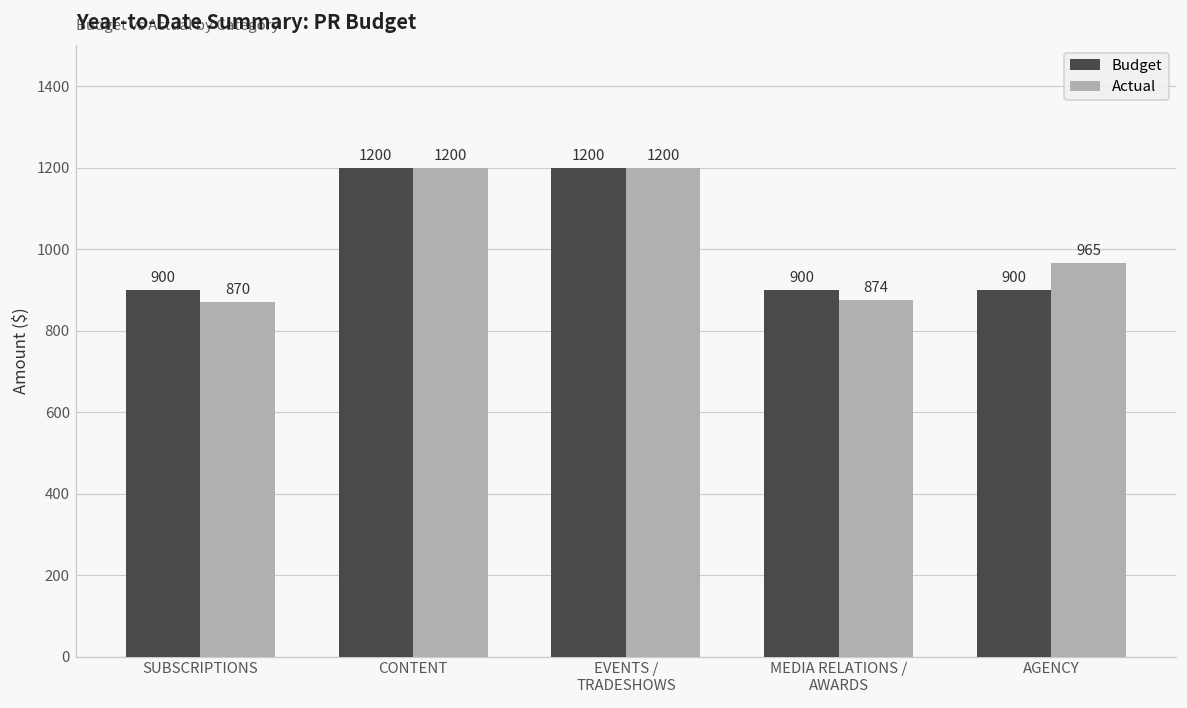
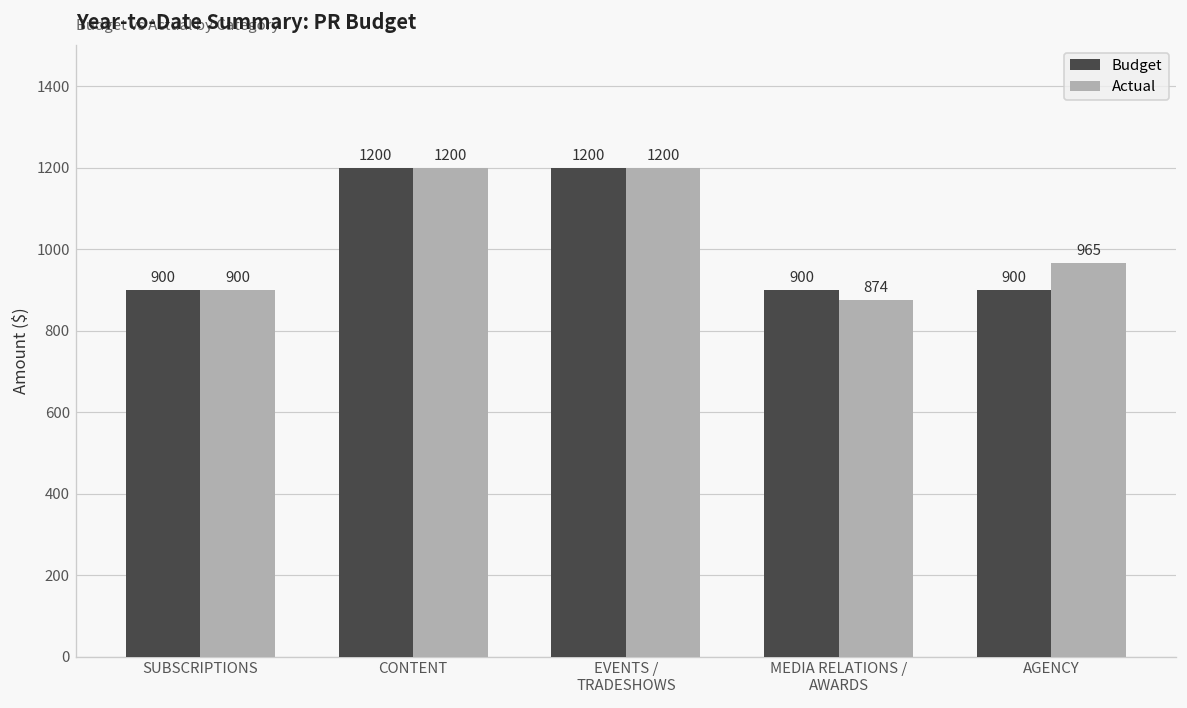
Actual, SUBSCRIPTIONS: 870 -> 900
